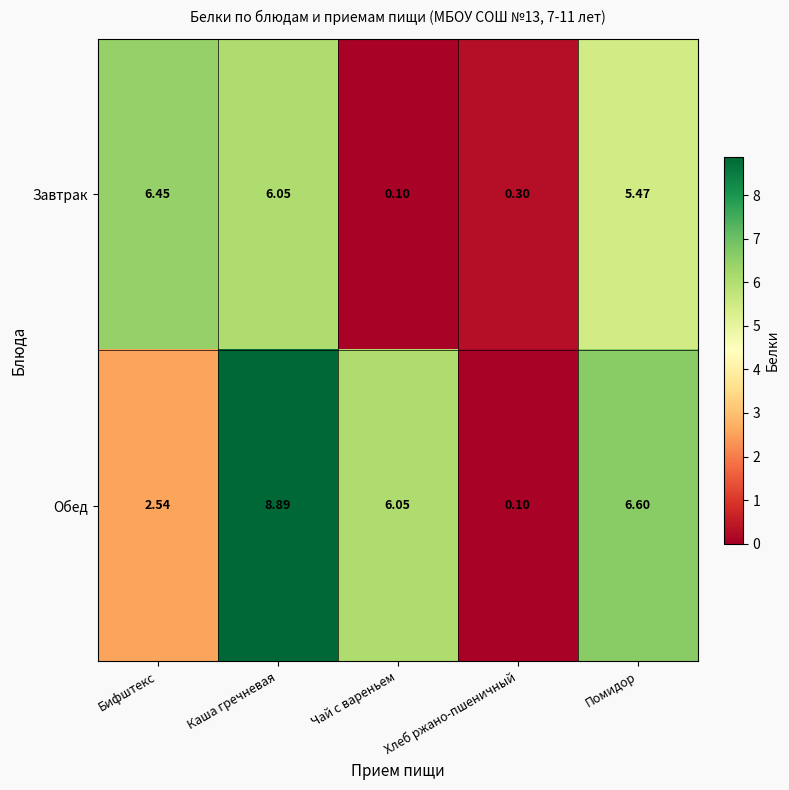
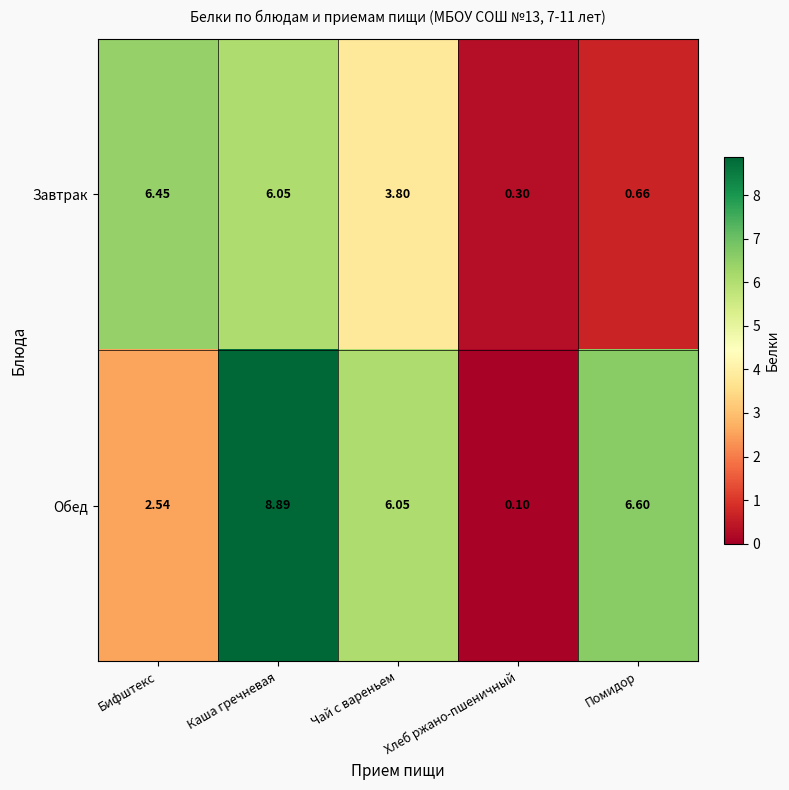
Завтрак, Чай с вареньем: 0.10 -> 3.80
Завтрак, Помидор: 5.47 -> 0.66
